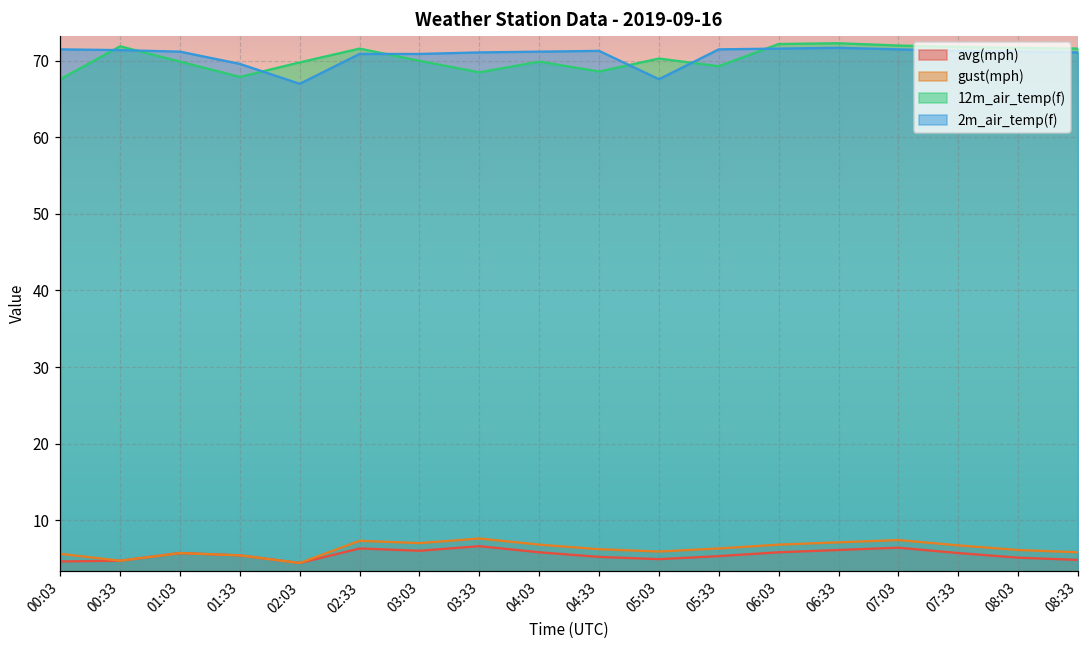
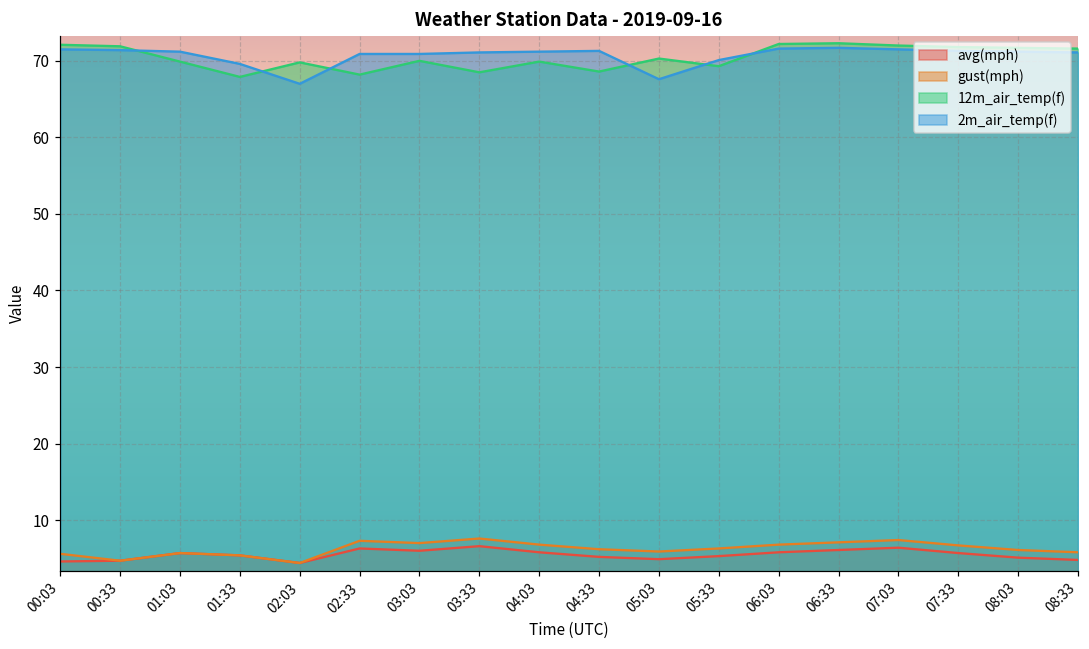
12m_air_temp(f), 00:03: 68 -> 72
12m_air_temp(f), 02:33: 72 -> 68
2m_air_temp(f), 05:33: 72 -> 70
